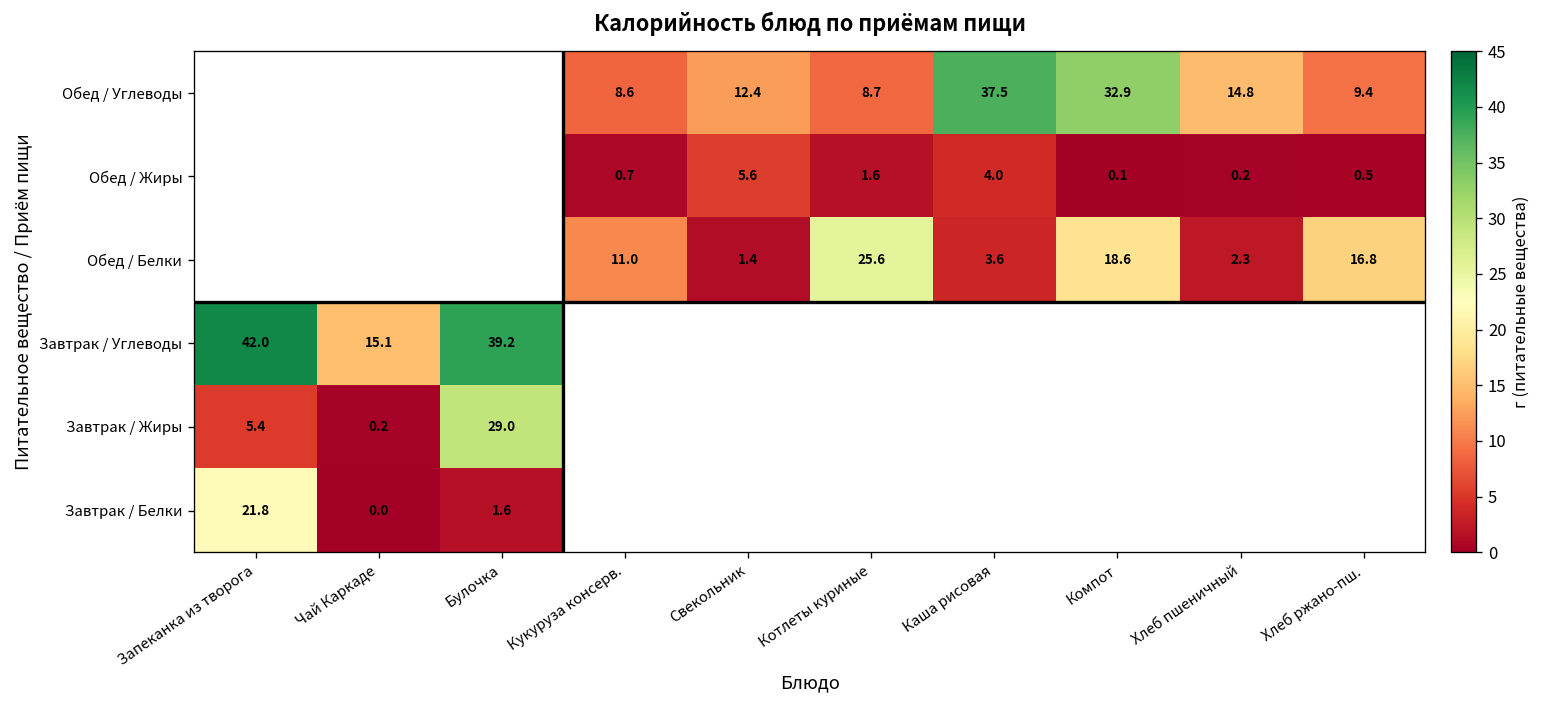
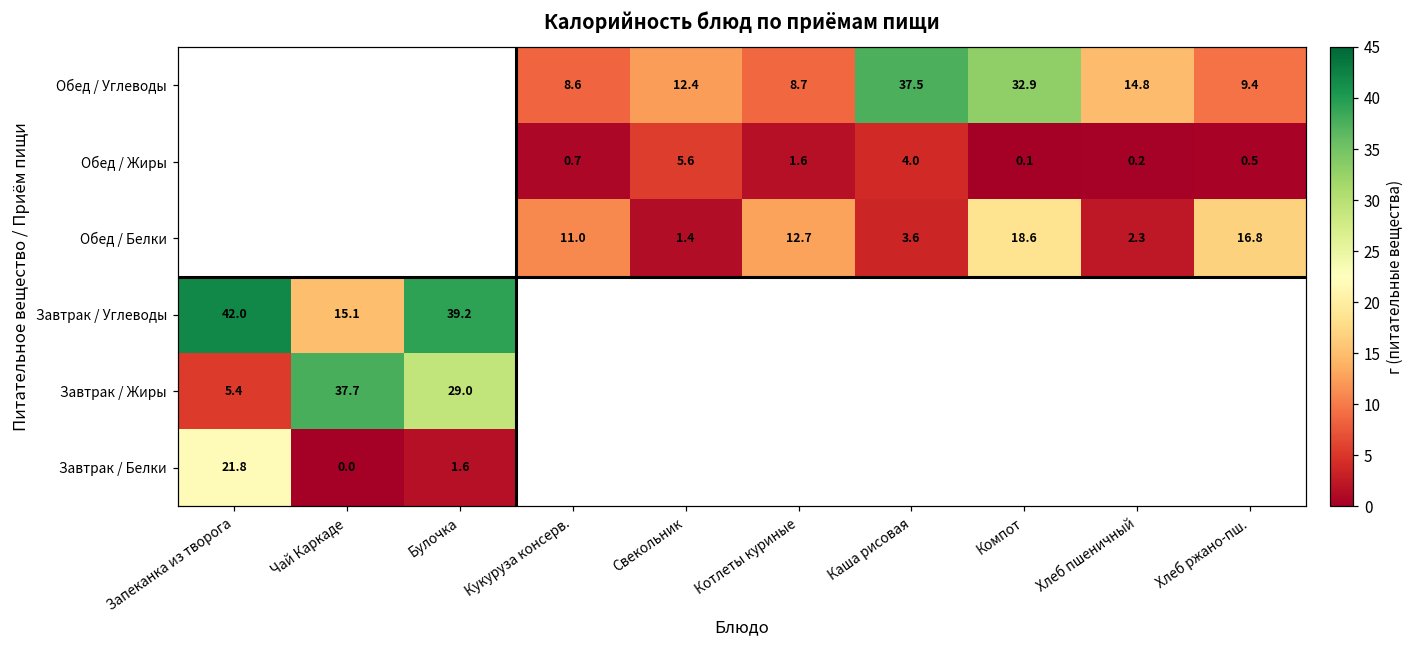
Обед / Белки, Котлеты куриные: 25.6 -> 12.7
Завтрак / Жиры, Чай Каркаде: 0.2 -> 37.7
